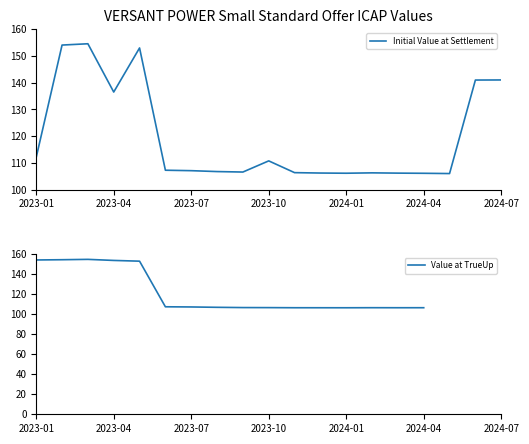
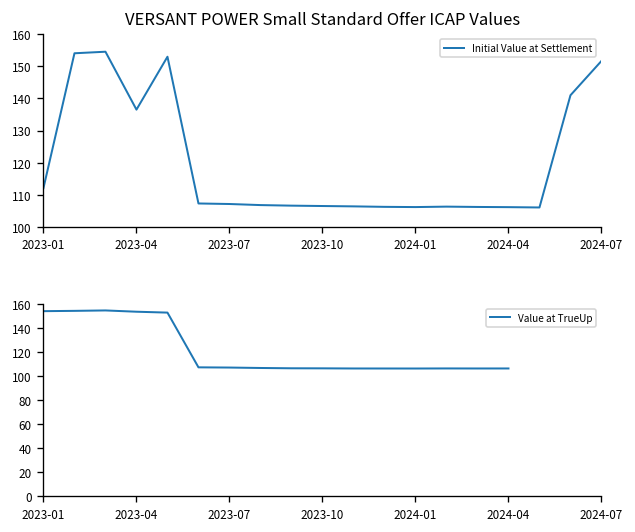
VERSANT POWER Small Standard Offer ICAP Values, 2023-10: 111 -> 106
VERSANT POWER Small Standard Offer ICAP Values, 2024-07: 141 -> 152
